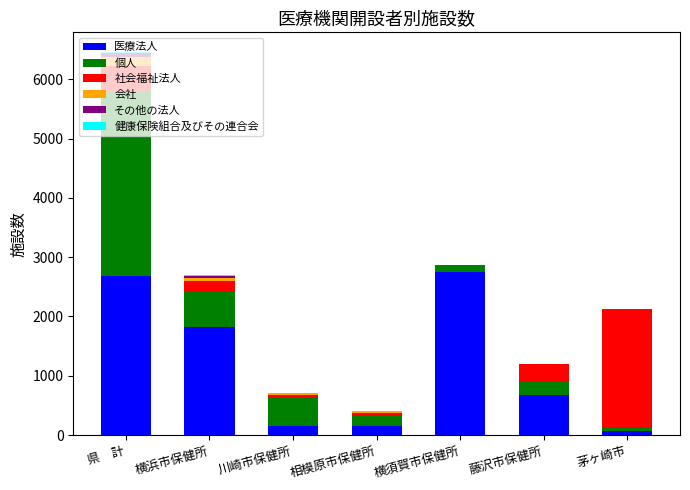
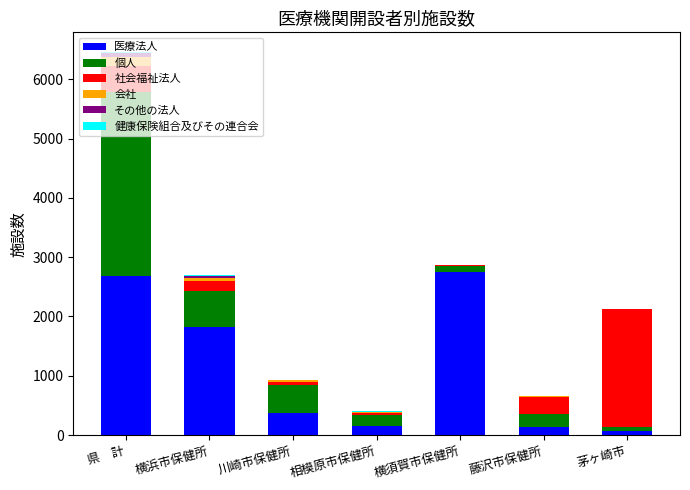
医療法人, 川崎市保健所: 200 -> 400
医療法人, 藤沢市保健所: 700 -> 100
